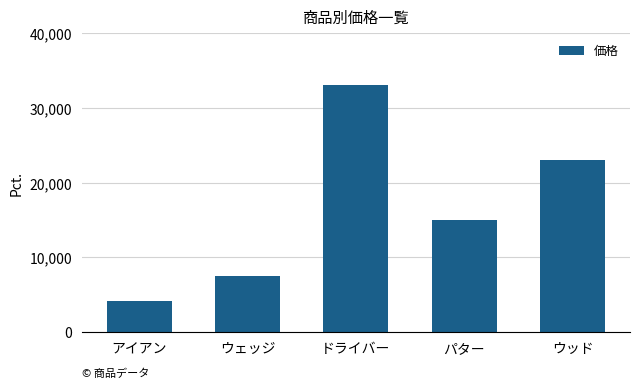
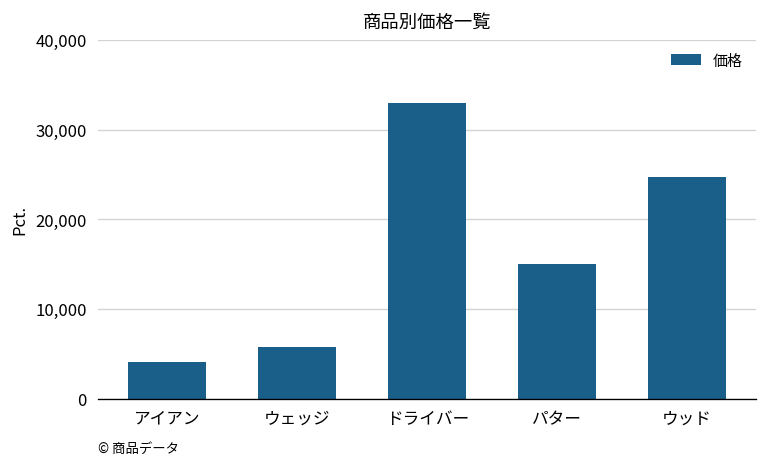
ウェッジ: 7,000 -> 6,000
ウッド: 23,000 -> 25,000
